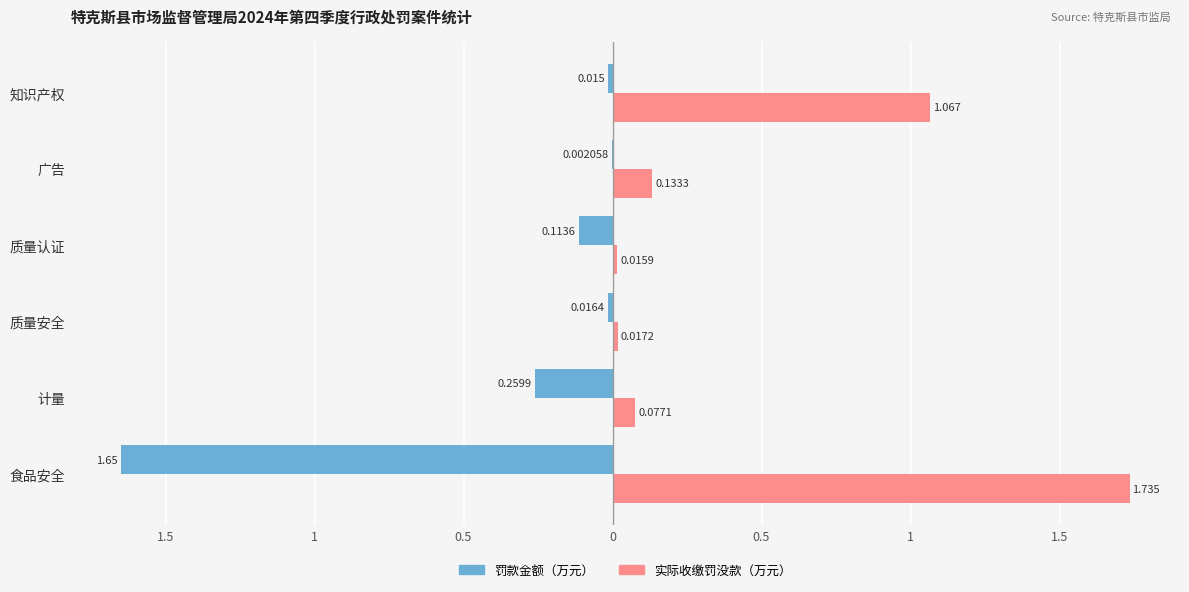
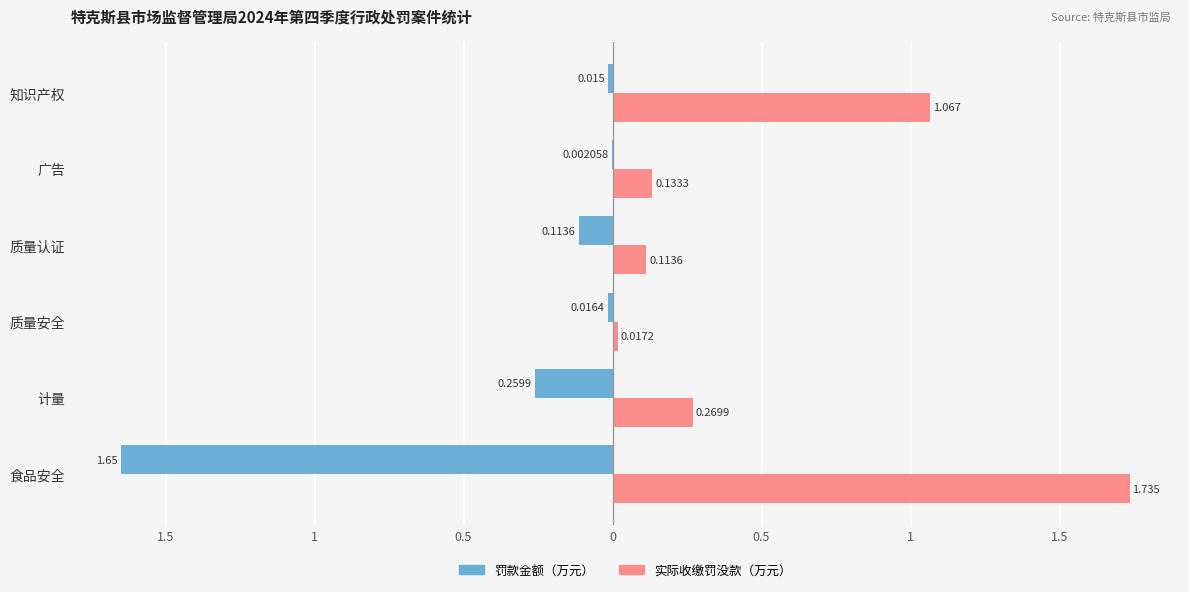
实际收缴罚没款（万元）, 质量认证: 0.0159 -> 0.1136
实际收缴罚没款（万元）, 计量: 0.0771 -> 0.2699
